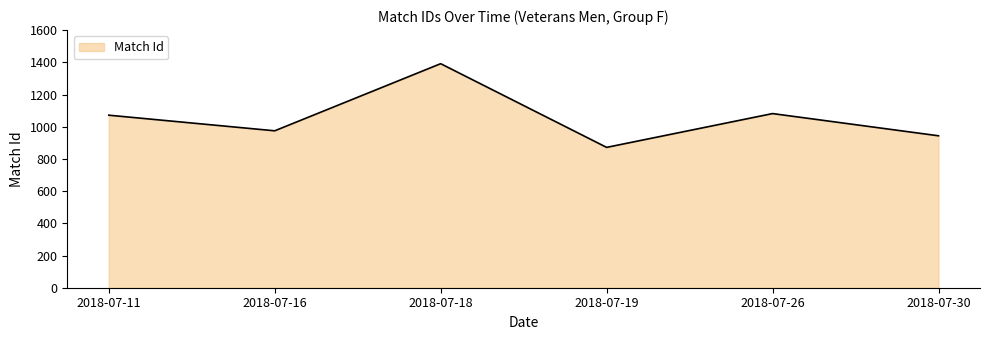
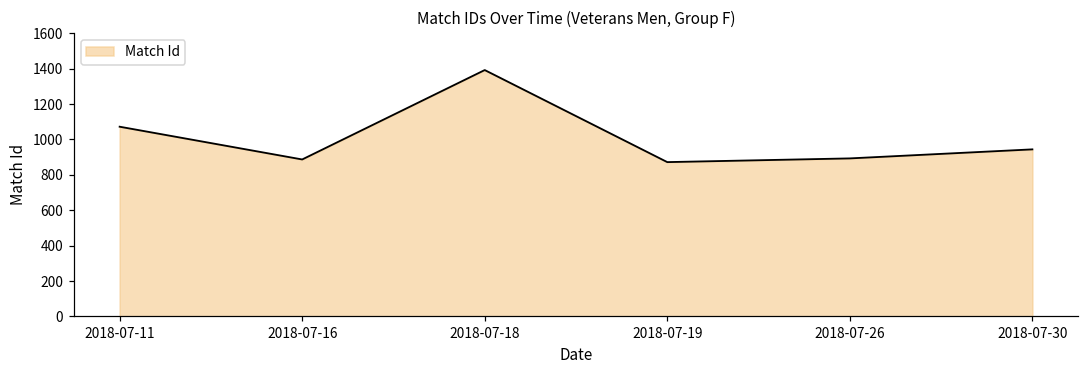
2018-07-16: 980 -> 890
2018-07-26: 1080 -> 890
